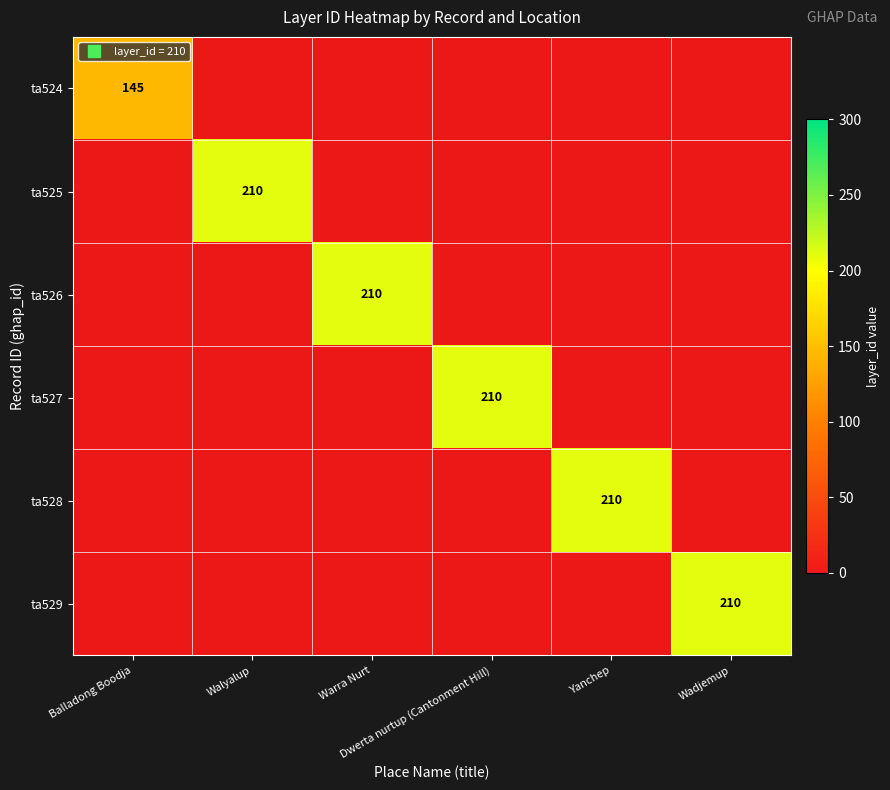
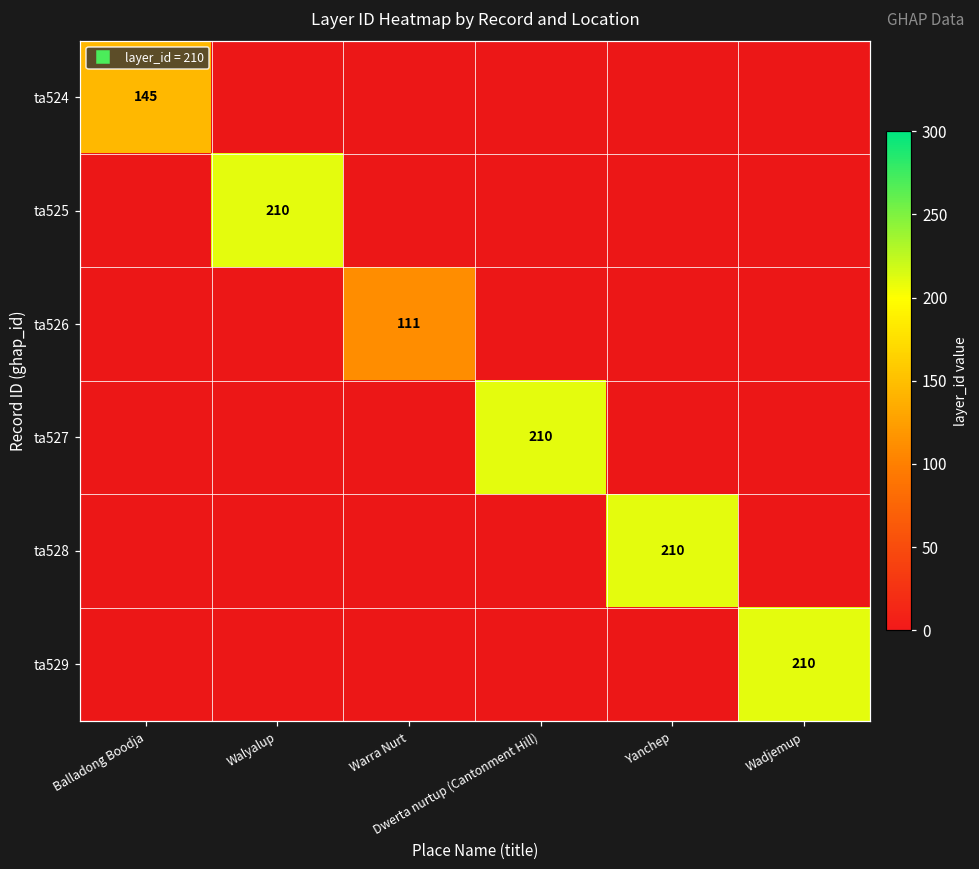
ta526, Warra Nurt: 210 -> 111
